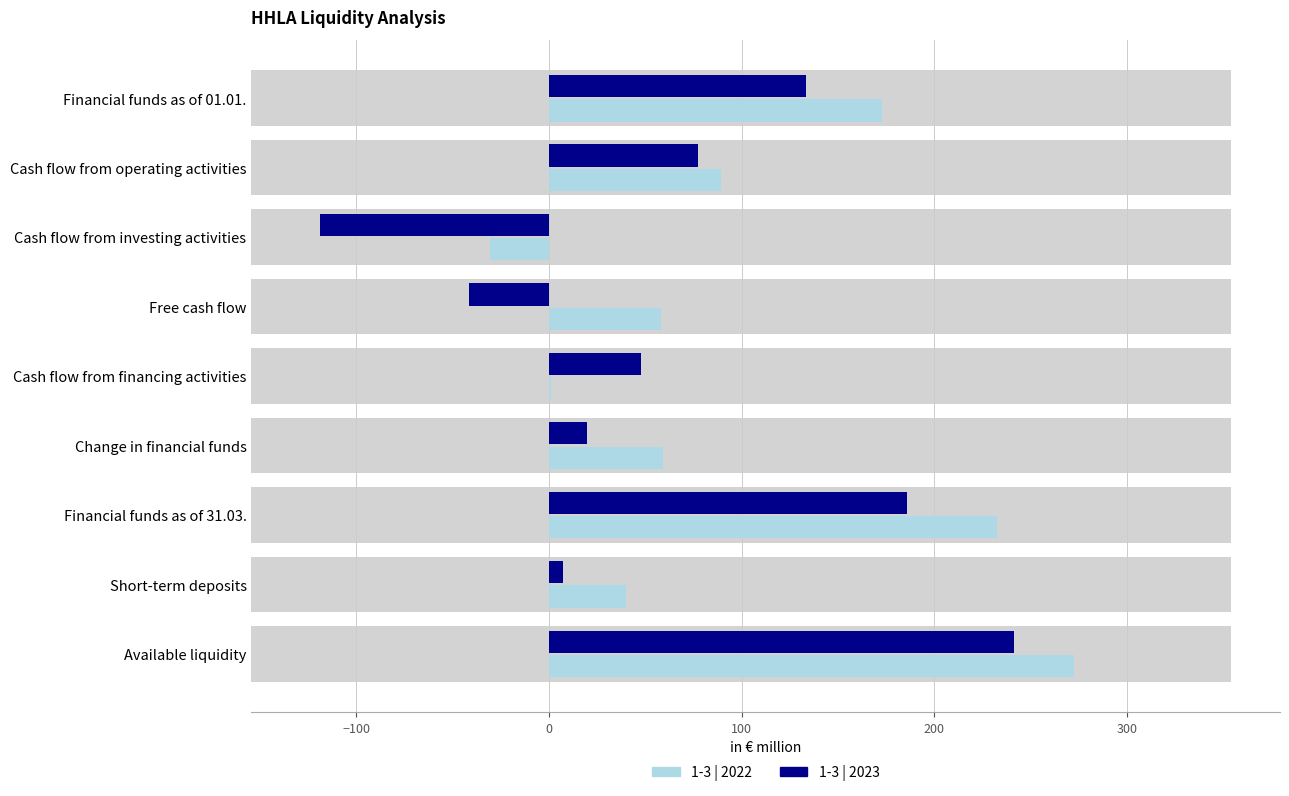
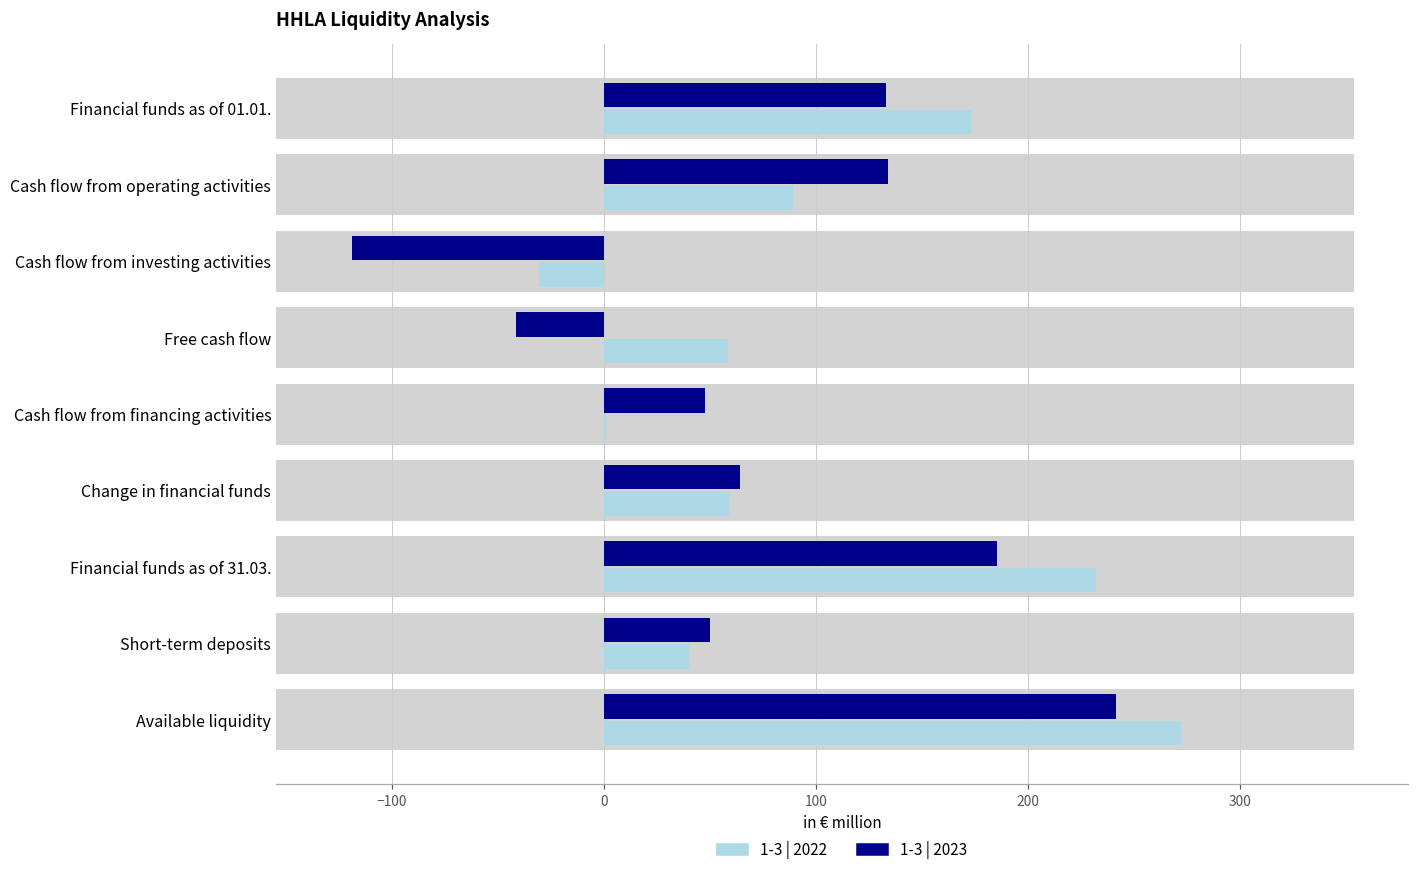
1-3 | 2023, Cash flow from operating activities: 78 -> 134
1-3 | 2023, Change in financial funds: 20 -> 64
1-3 | 2023, Short-term deposits: 7 -> 50
